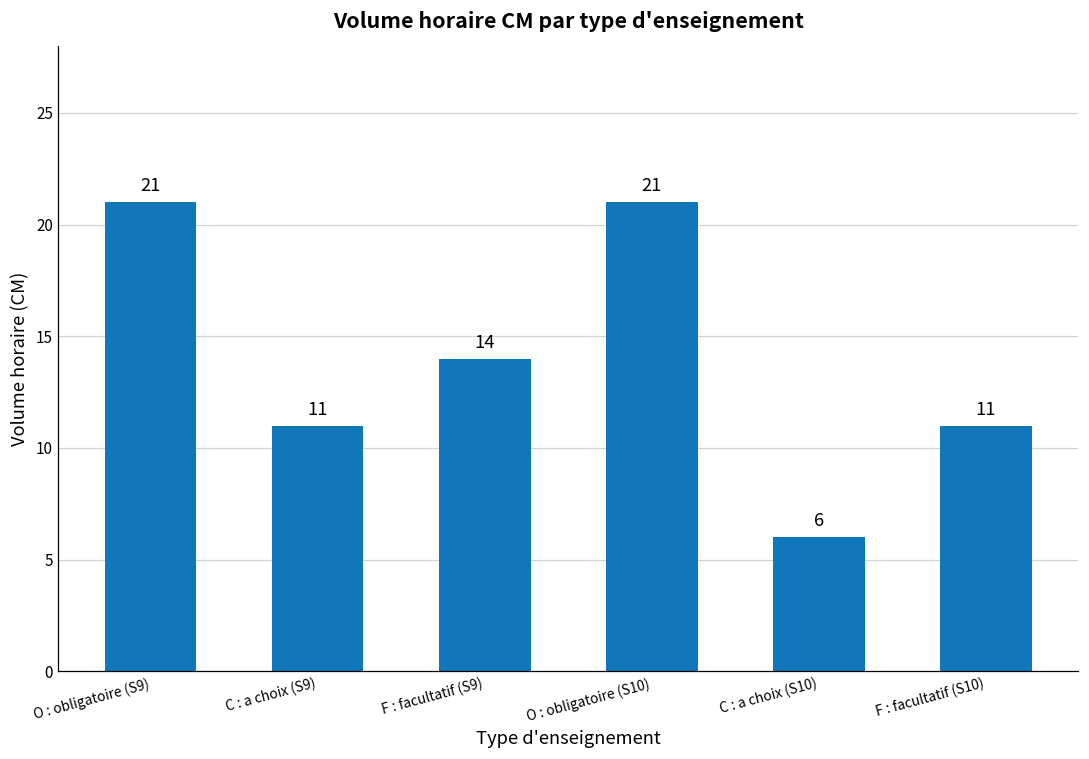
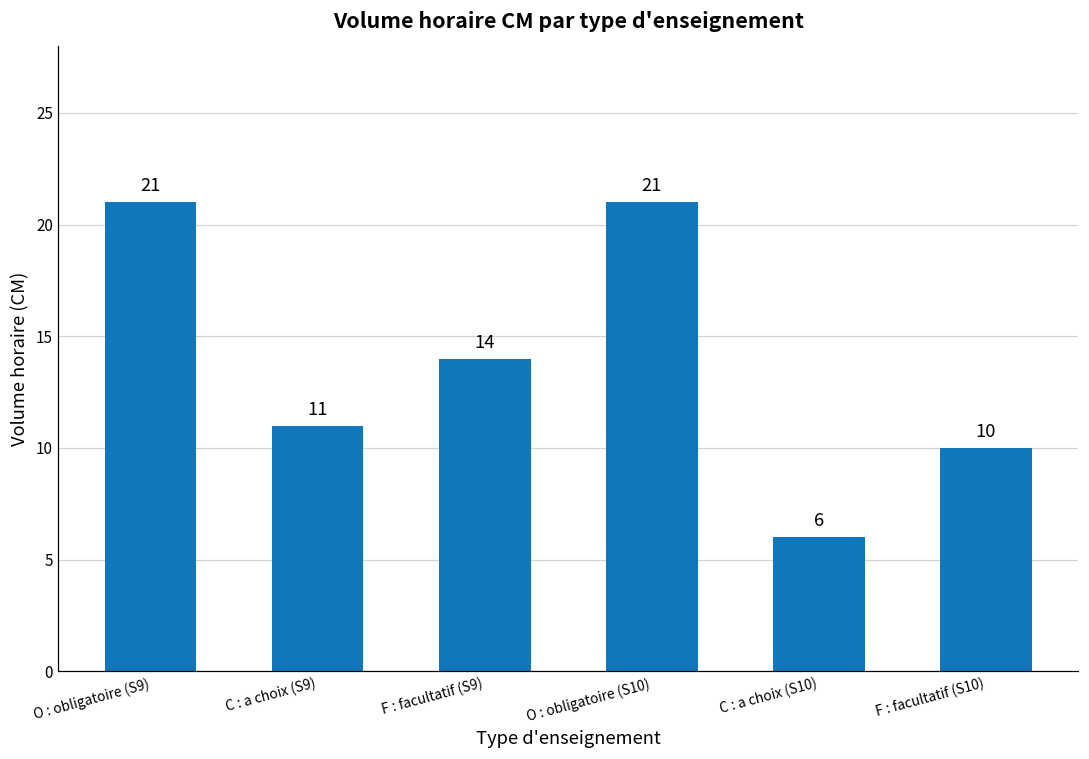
F : facultatif (S10): 11 -> 10
